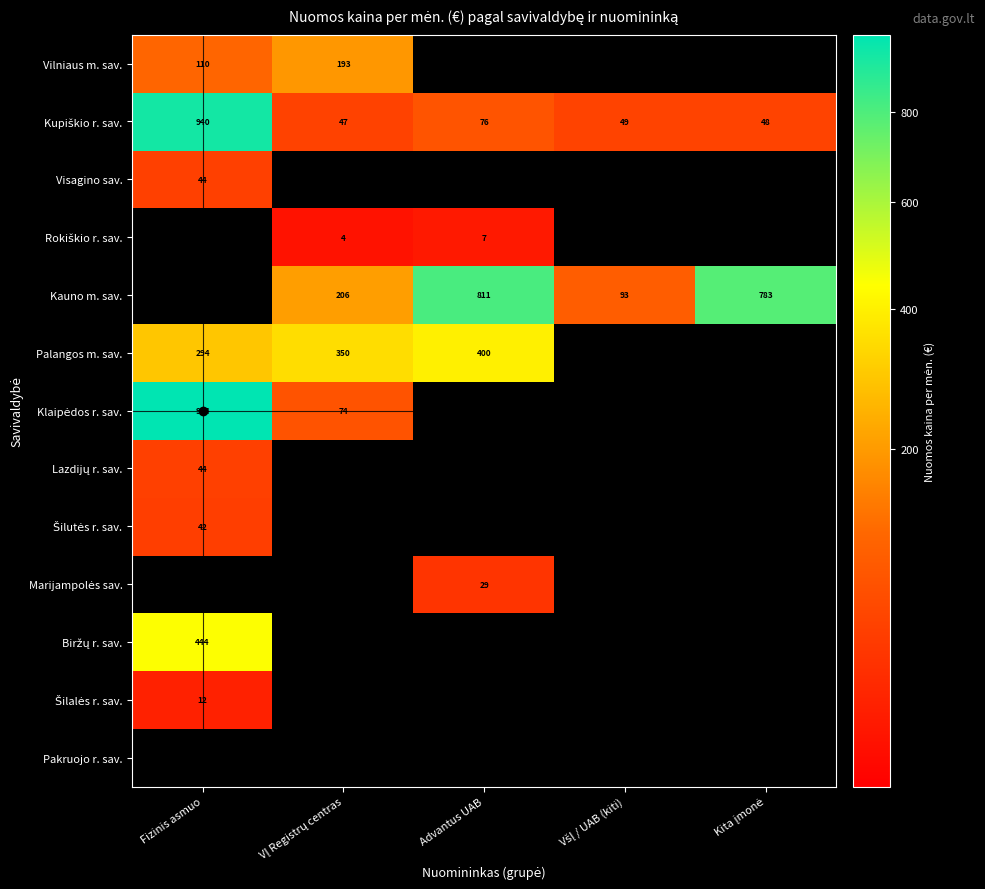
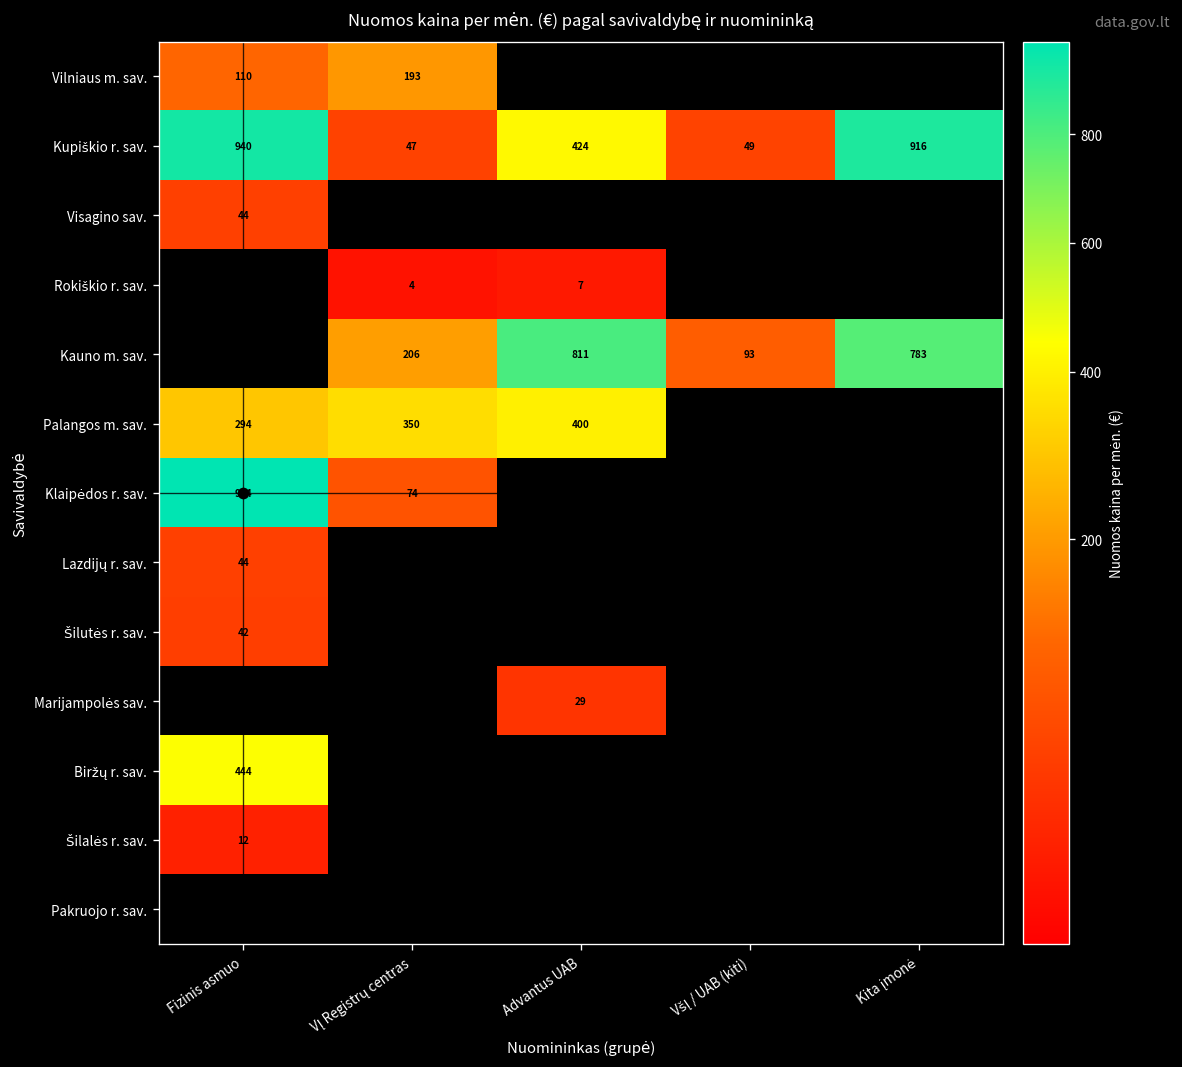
Kupiškio r. sav., Advantus UAB: 76 -> 424
Kupiškio r. sav., Kita įmonė: 48 -> 916
